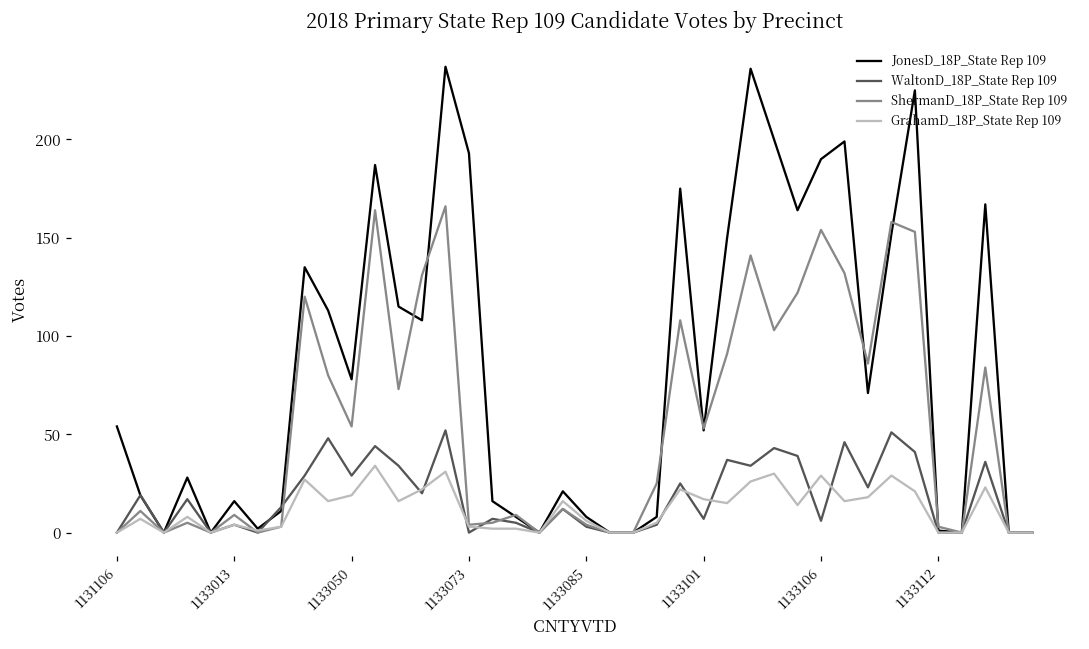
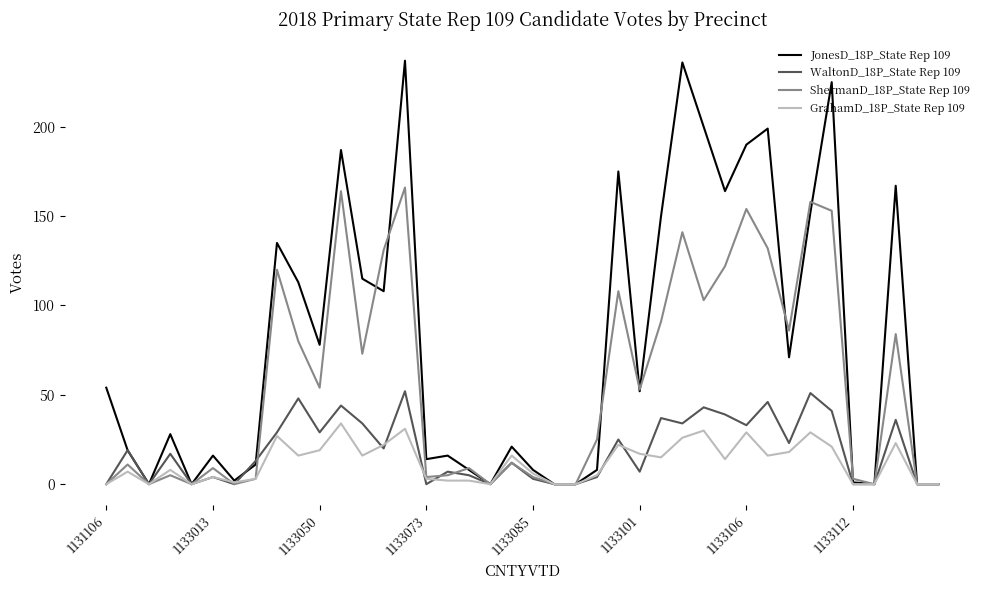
JonesD_18P_State Rep 109, 1133073: 193 -> 14
WaltonD_18P_State Rep 109, 1133106: 6 -> 33
